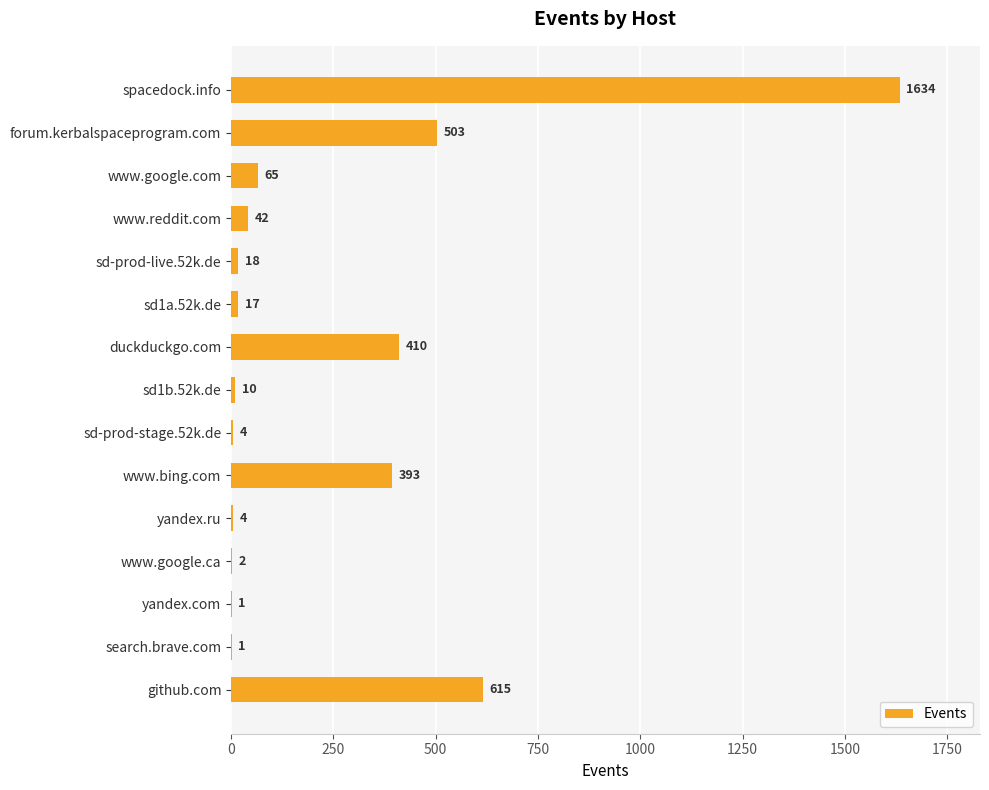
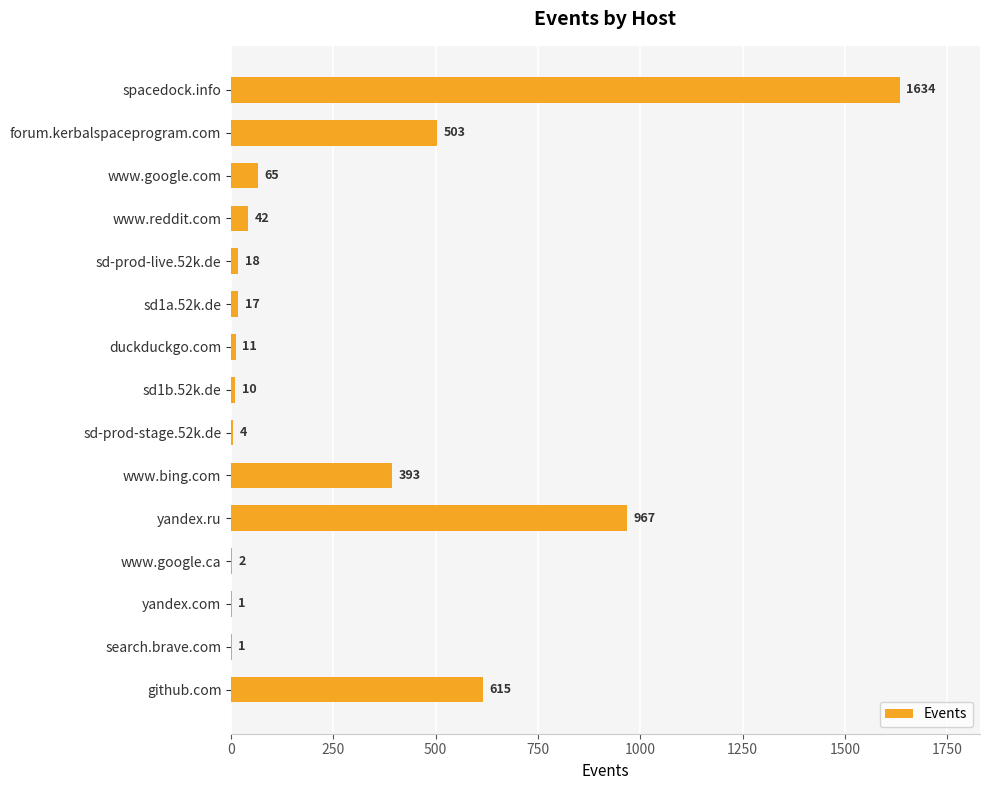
duckduckgo.com: 410 -> 11
yandex.ru: 4 -> 967
